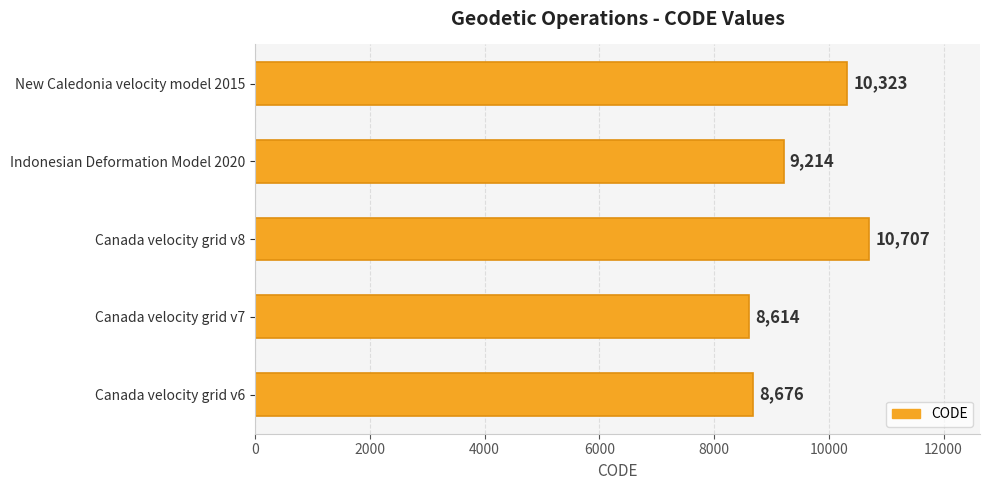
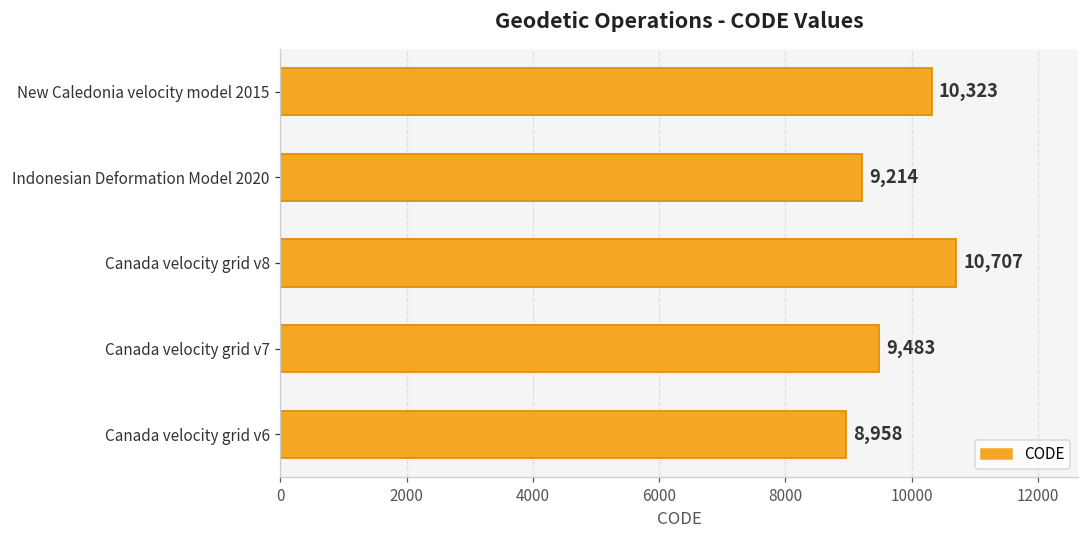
Canada velocity grid v7: 8,614 -> 9,483
Canada velocity grid v6: 8,676 -> 8,958
